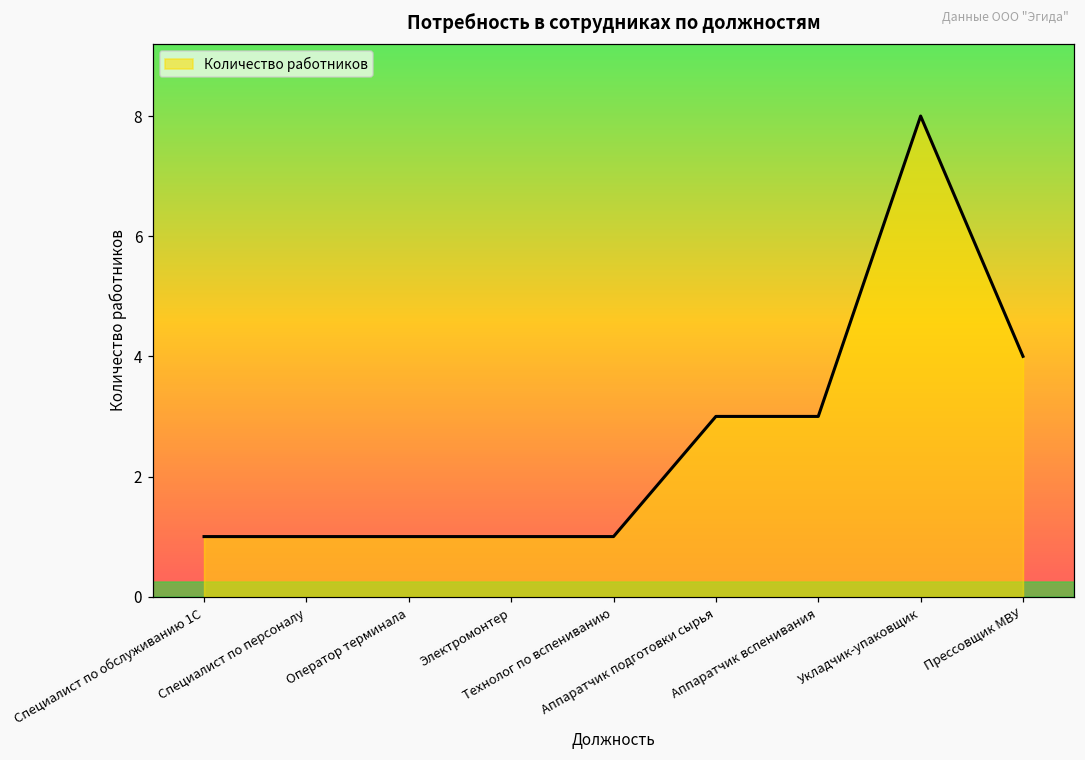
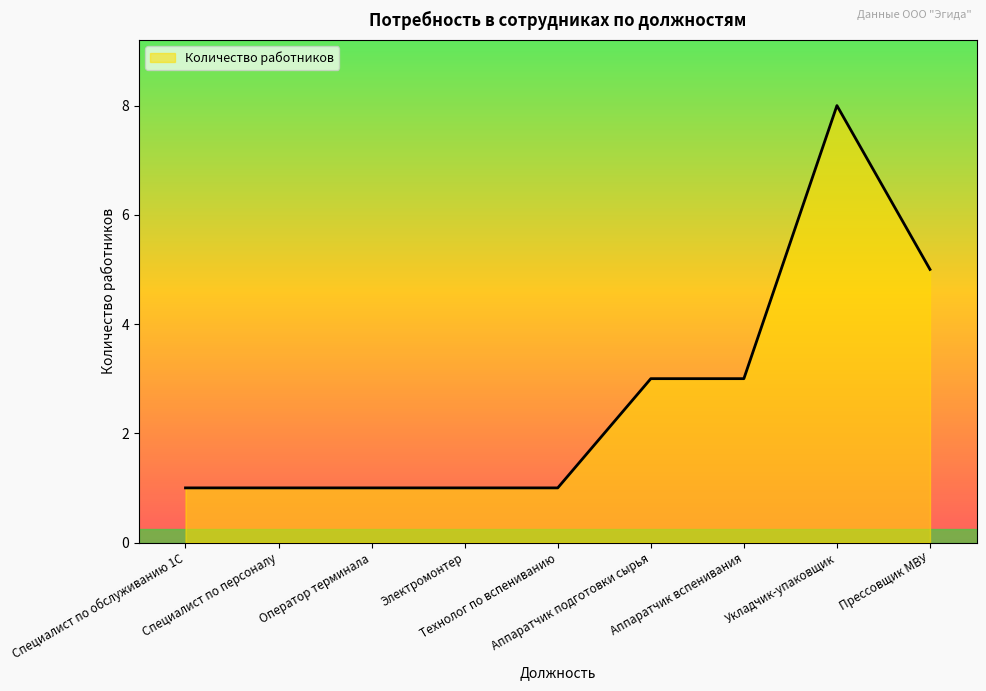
Прессовщик МВУ: 4 -> 5
